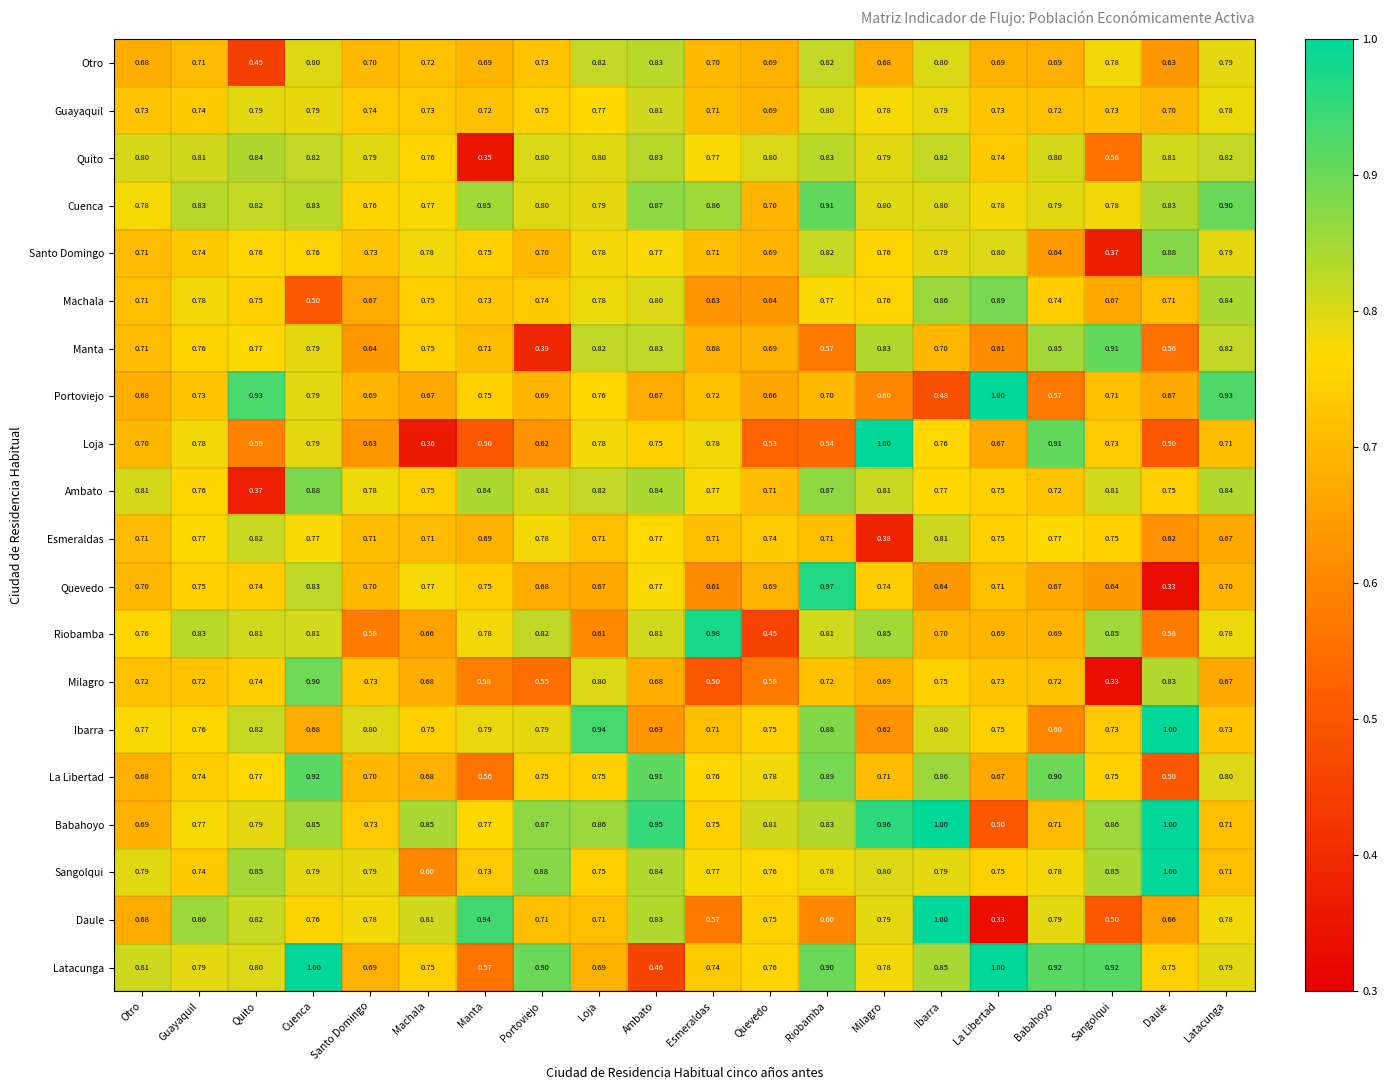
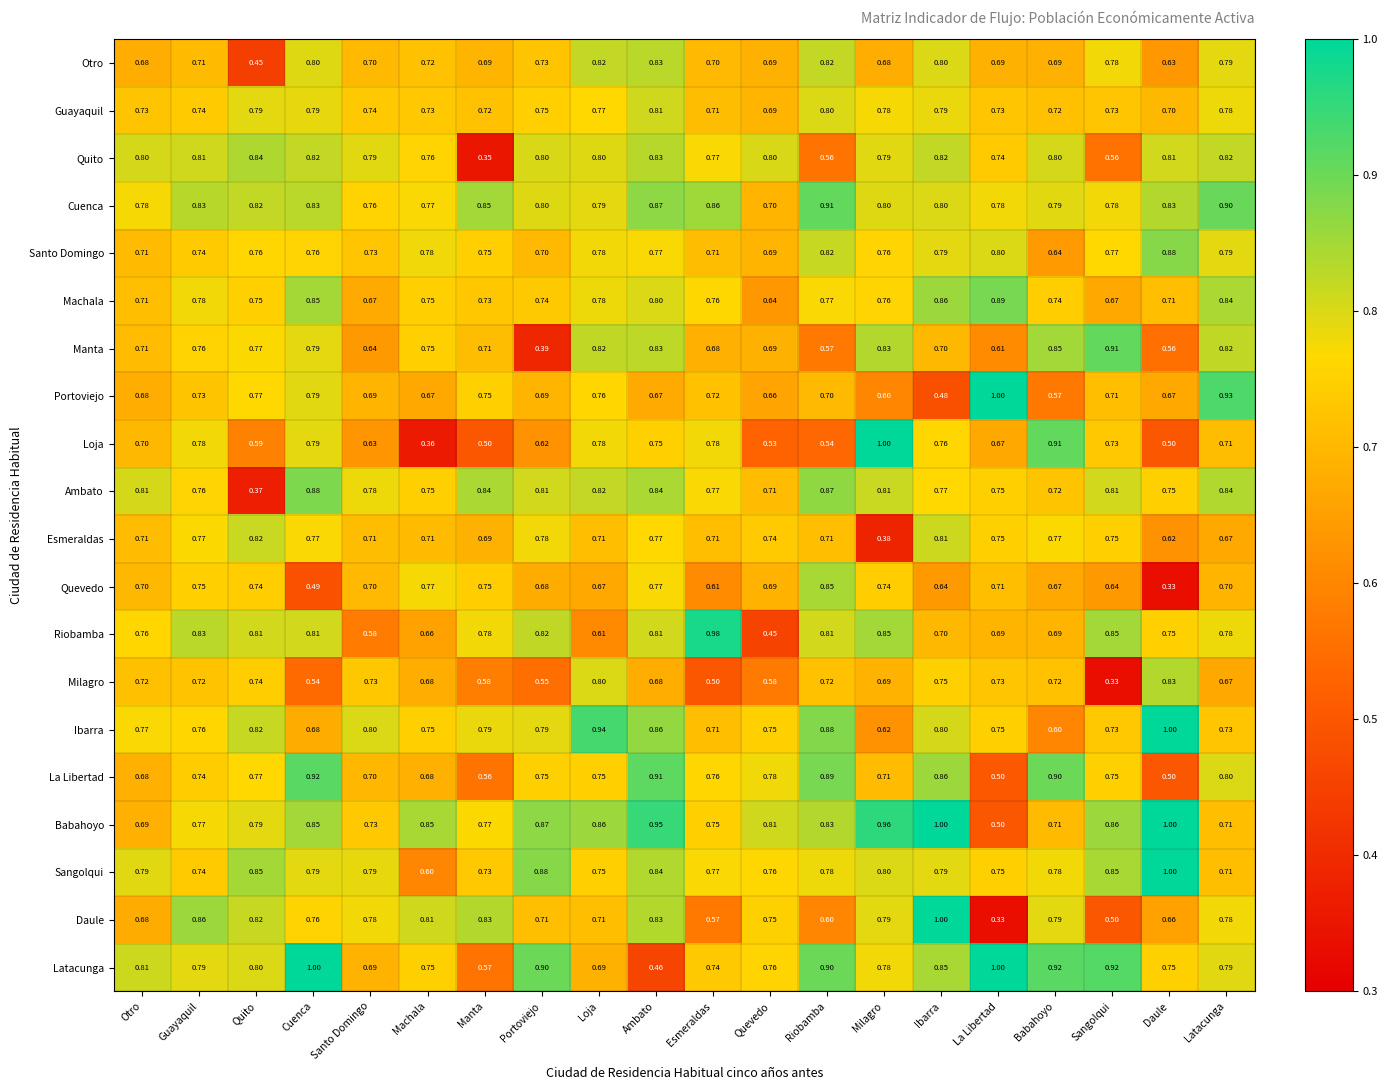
Quito, Riobamba: 0.83 -> 0.56
Santo Domingo, Sangolqui: 0.37 -> 0.77
Machala, Cuenca: 0.50 -> 0.85
Machala, Esmeraldas: 0.63 -> 0.76
Portoviejo, Quito: 0.93 -> 0.77
Quevedo, Cuenca: 0.83 -> 0.49
Quevedo, Riobamba: 0.97 -> 0.85
Riobamba, Daule: 0.58 -> 0.75
Milagro, Cuenca: 0.90 -> 0.54
Ibarra, Ambato: 0.63 -> 0.86
La Libertad, La Libertad: 0.67 -> 0.50
Daule, Manta: 0.94 -> 0.83
